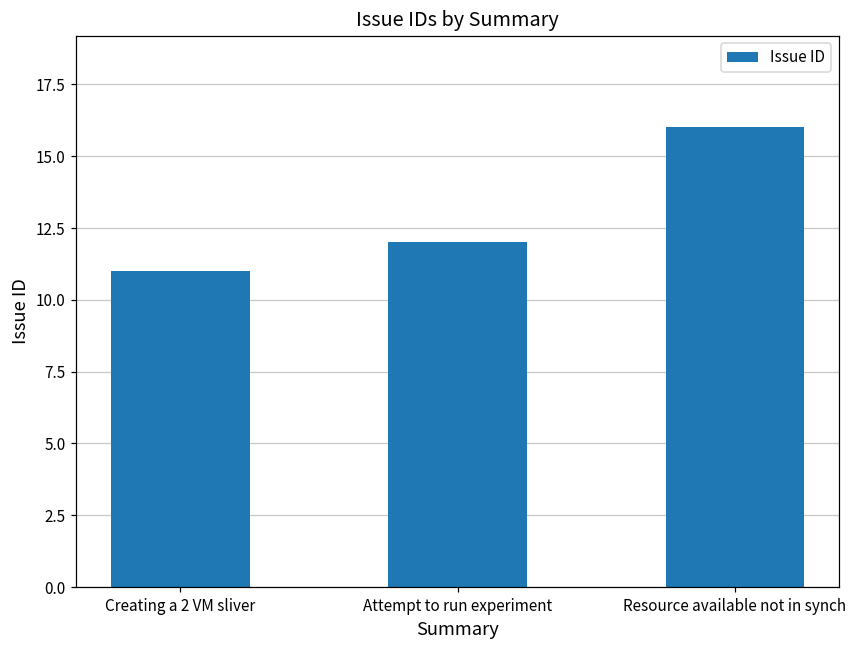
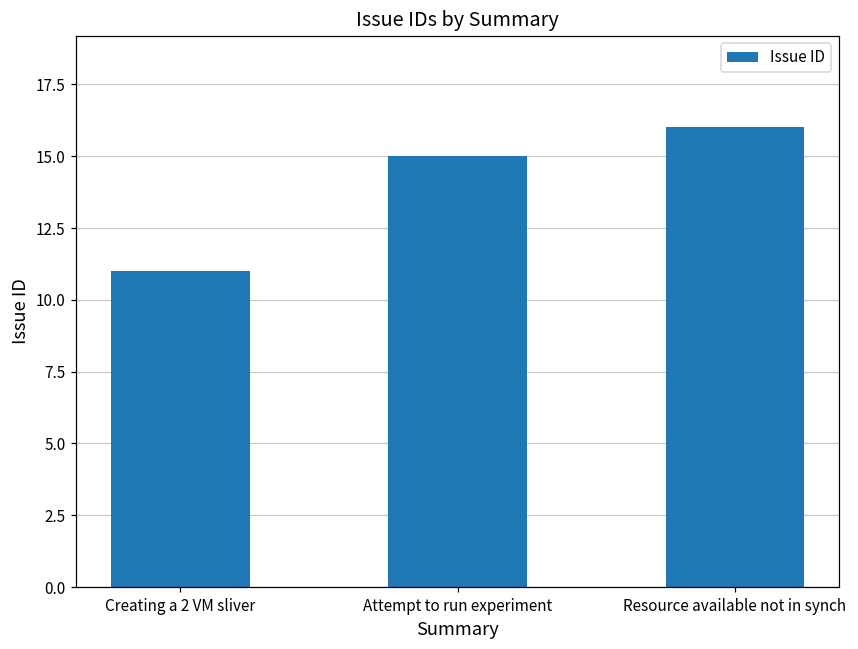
Attempt to run experiment: 12 -> 15
